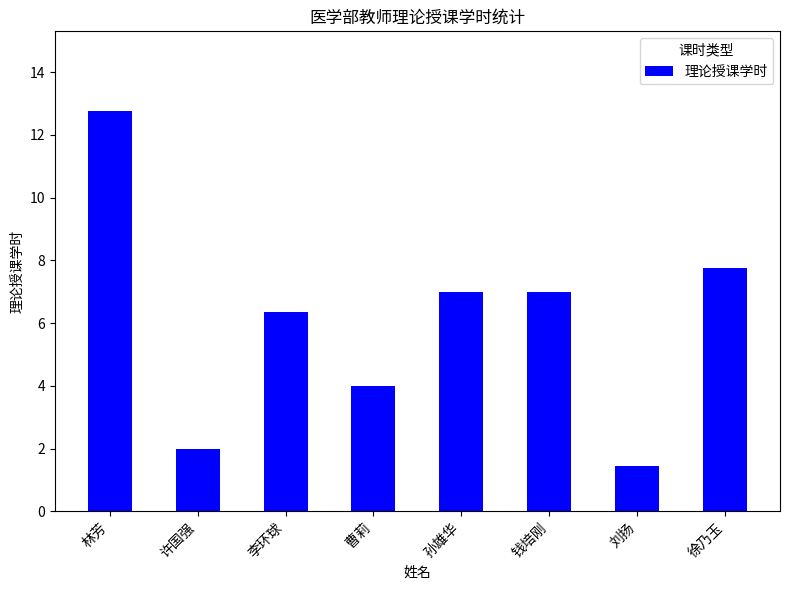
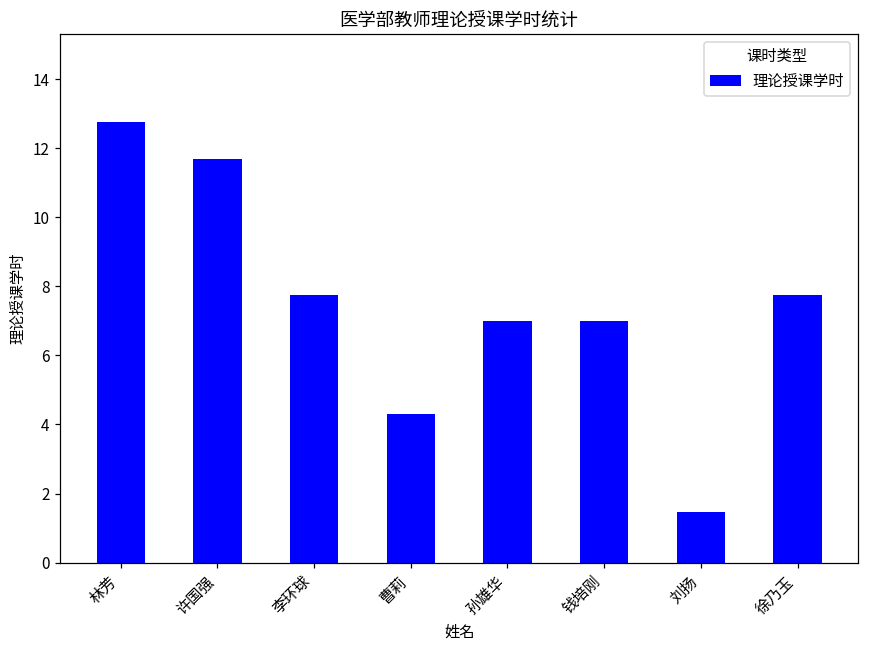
许国强: 2.0 -> 11.7
李环球: 6.4 -> 7.8
曹莉: 4.0 -> 4.3
